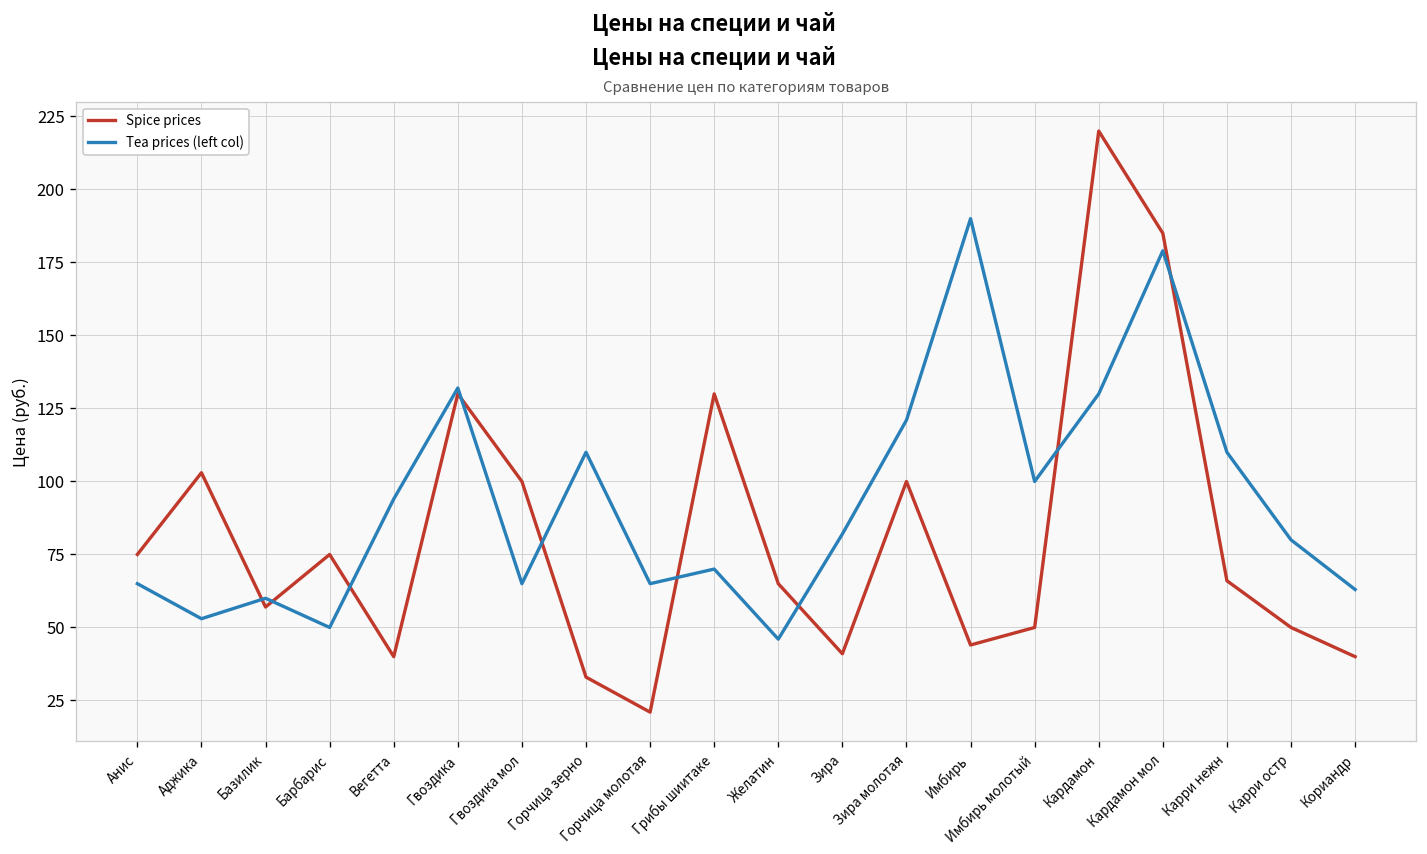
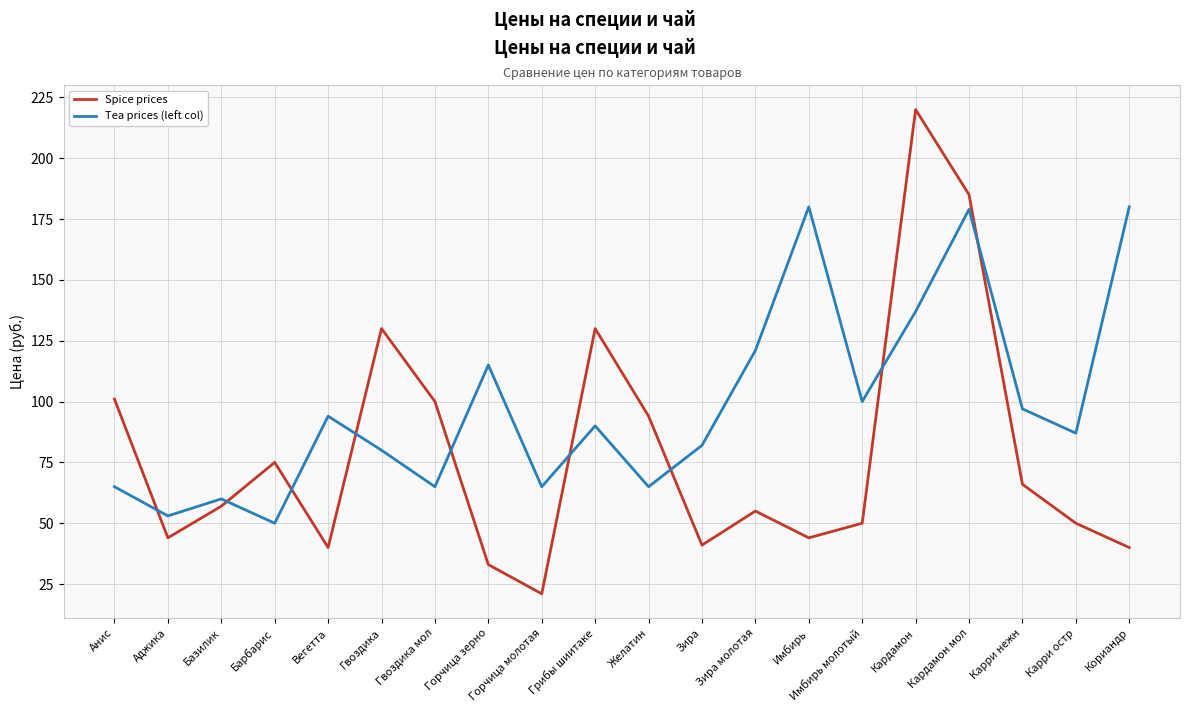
Spice prices, Анис: 75 -> 101
Spice prices, Аджика: 103 -> 44
Tea prices (left col), Гвоздика: 132 -> 80
Tea prices (left col), Горчица зерно: 110 -> 115
Tea prices (left col), Грибы шиитаке: 70 -> 90
Spice prices, Желатин: 65 -> 94
Tea prices (left col), Желатин: 46 -> 65
Spice prices, Зира молотая: 100 -> 55
Tea prices (left col), Имбирь: 190 -> 180
Tea prices (left col), Кардамон: 130 -> 137
Tea prices (left col), Карри нежн: 110 -> 97
Tea prices (left col), Карри остр: 80 -> 87
Tea prices (left col), Кориандр: 63 -> 180
